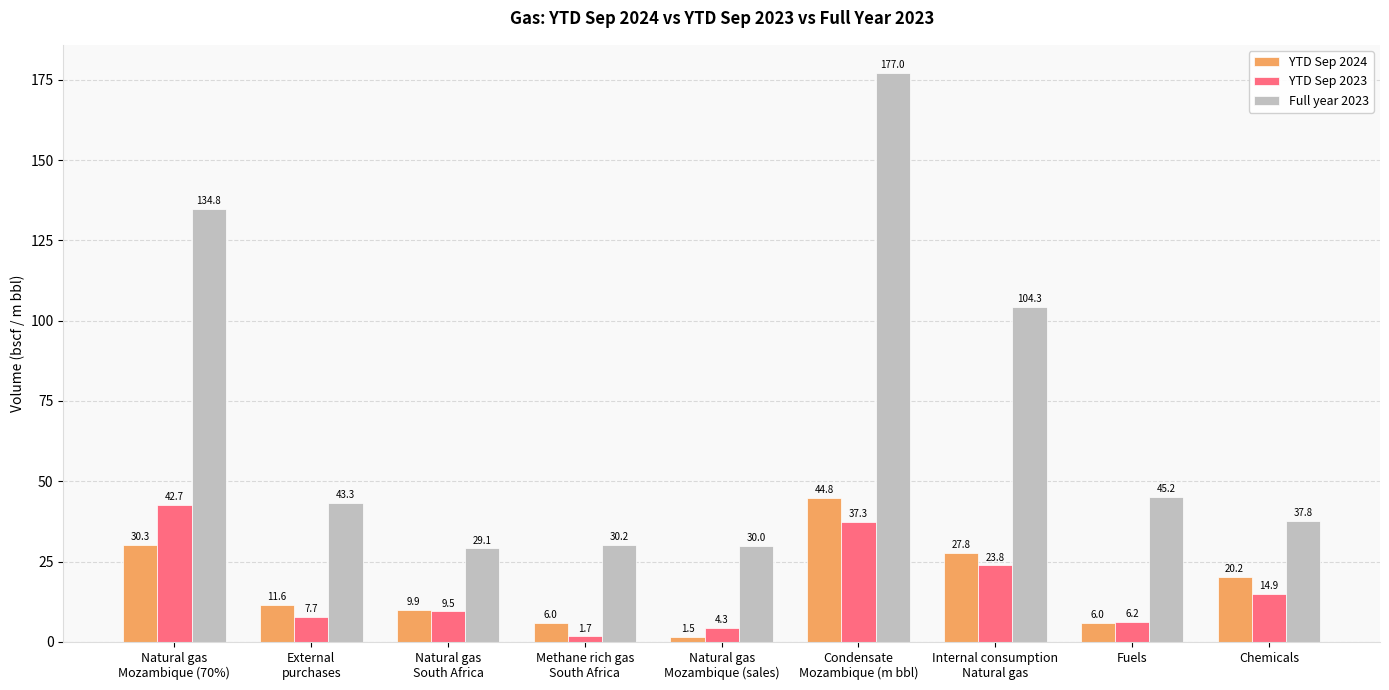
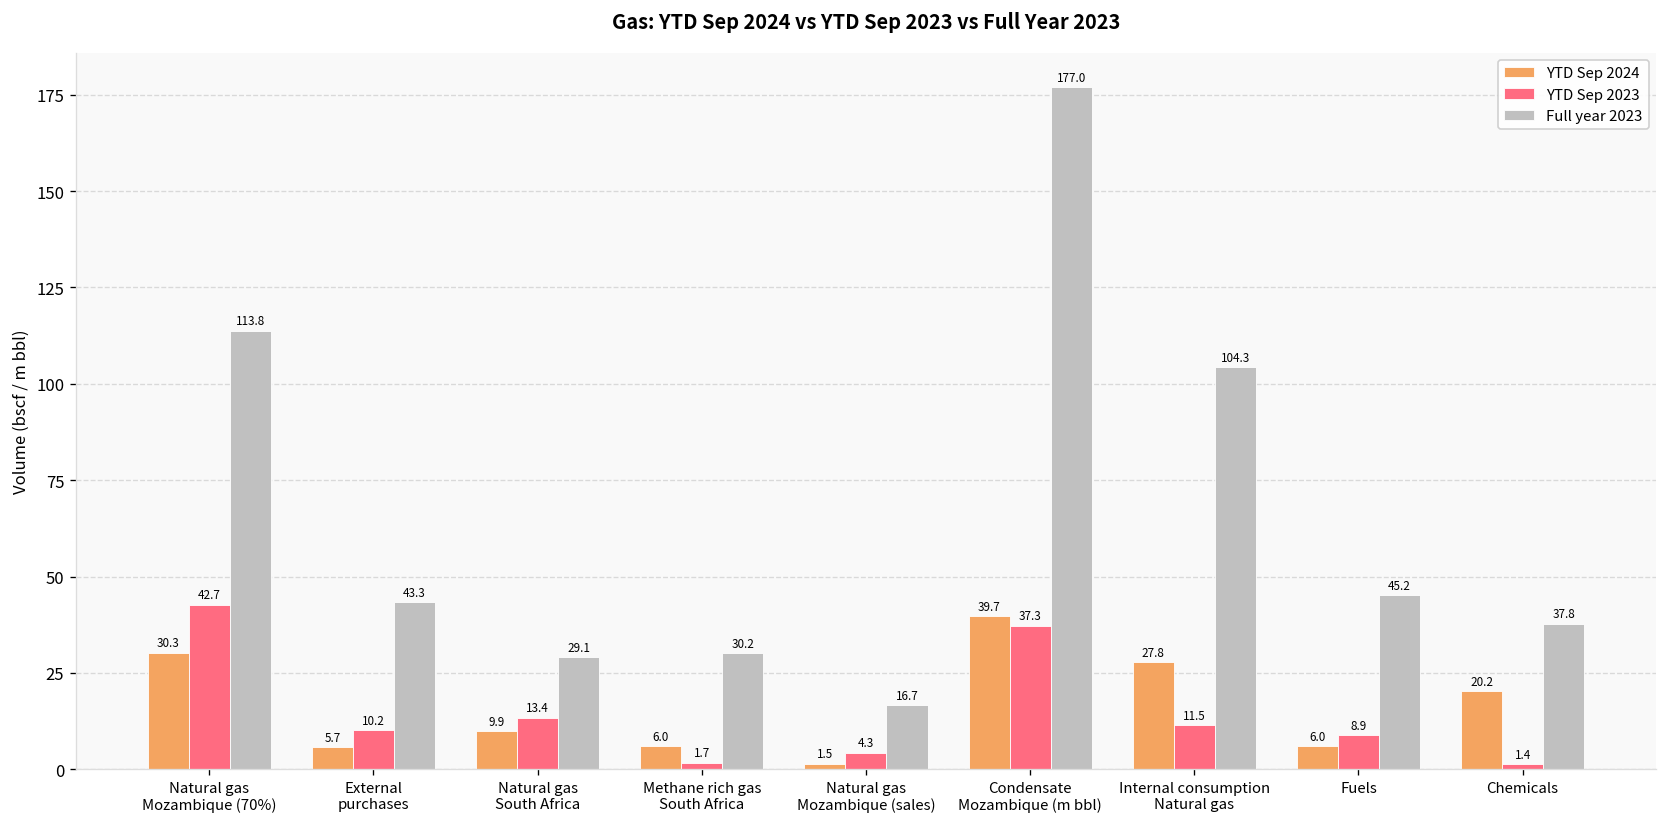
Full year 2023, Natural gas Mozambique (70%): 134.8 -> 113.8
YTD Sep 2024, External purchases: 11.6 -> 5.7
YTD Sep 2023, External purchases: 7.7 -> 10.2
YTD Sep 2023, Natural gas South Africa: 9.5 -> 13.4
Full year 2023, Natural gas Mozambique (sales): 30.0 -> 16.7
YTD Sep 2024, Condensate Mozambique (m bbl): 44.8 -> 39.7
YTD Sep 2023, Internal consumption Natural gas: 23.8 -> 11.5
YTD Sep 2023, Fuels: 6.2 -> 8.9
YTD Sep 2023, Chemicals: 14.9 -> 1.4
